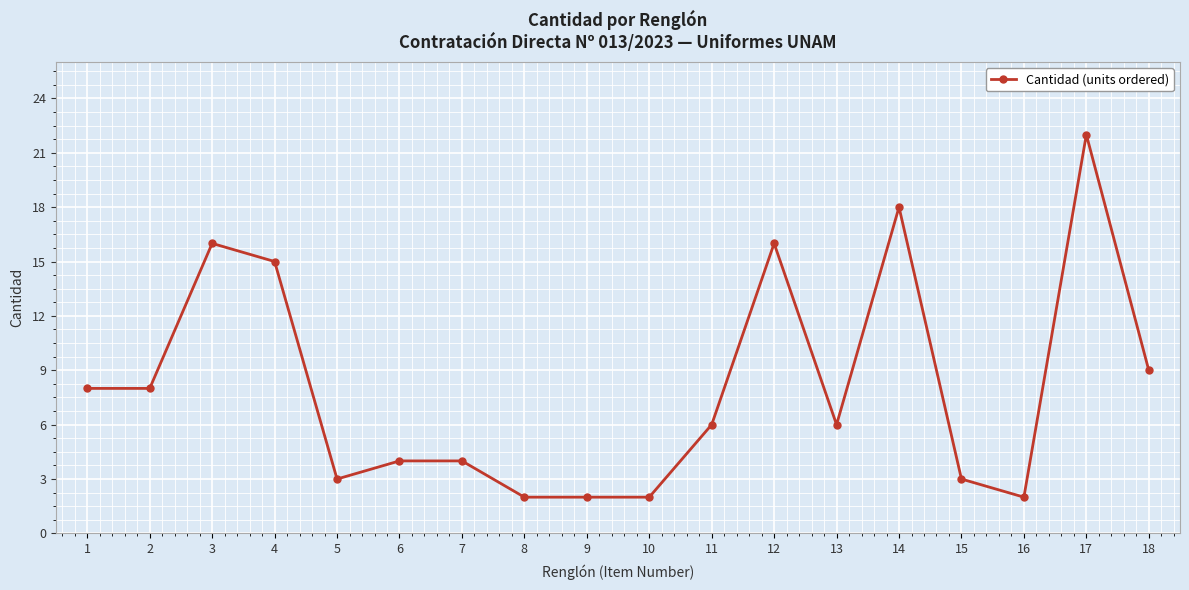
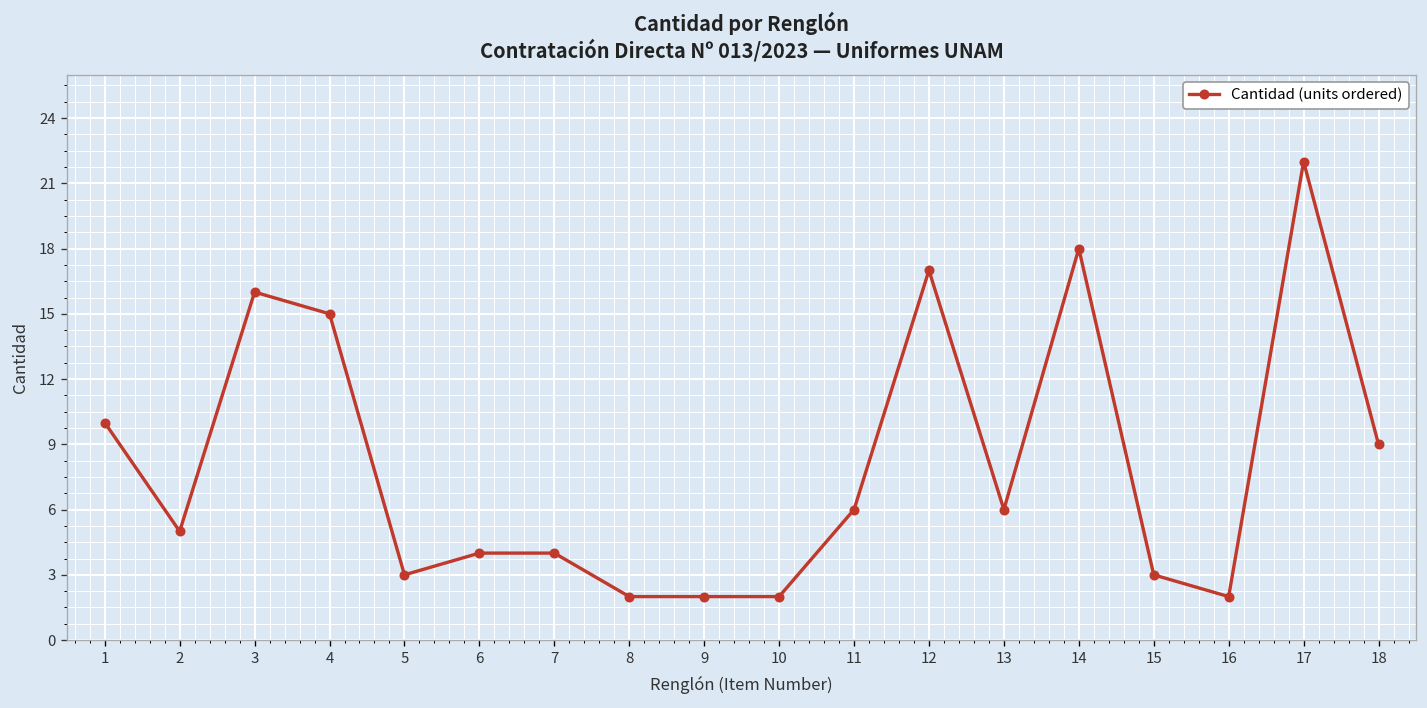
1: 8 -> 10
2: 8 -> 5
12: 16 -> 17
